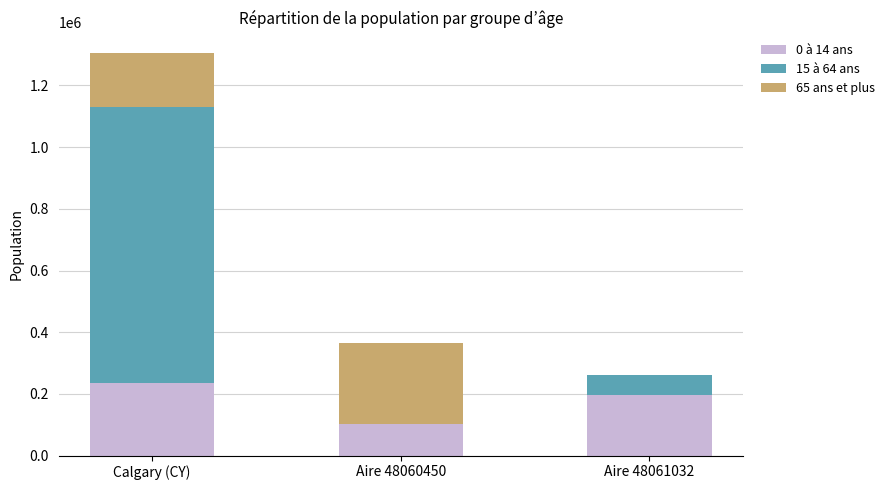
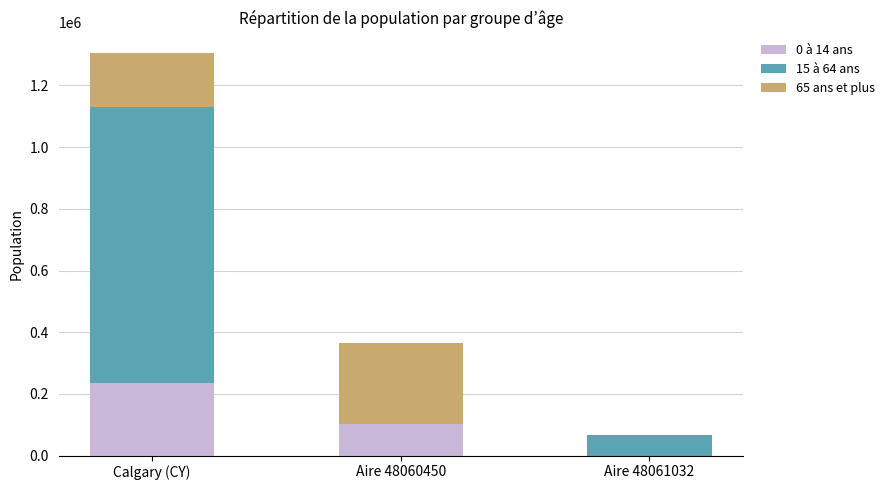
0 à 14 ans, Aire 48061032: 200000 -> 0
